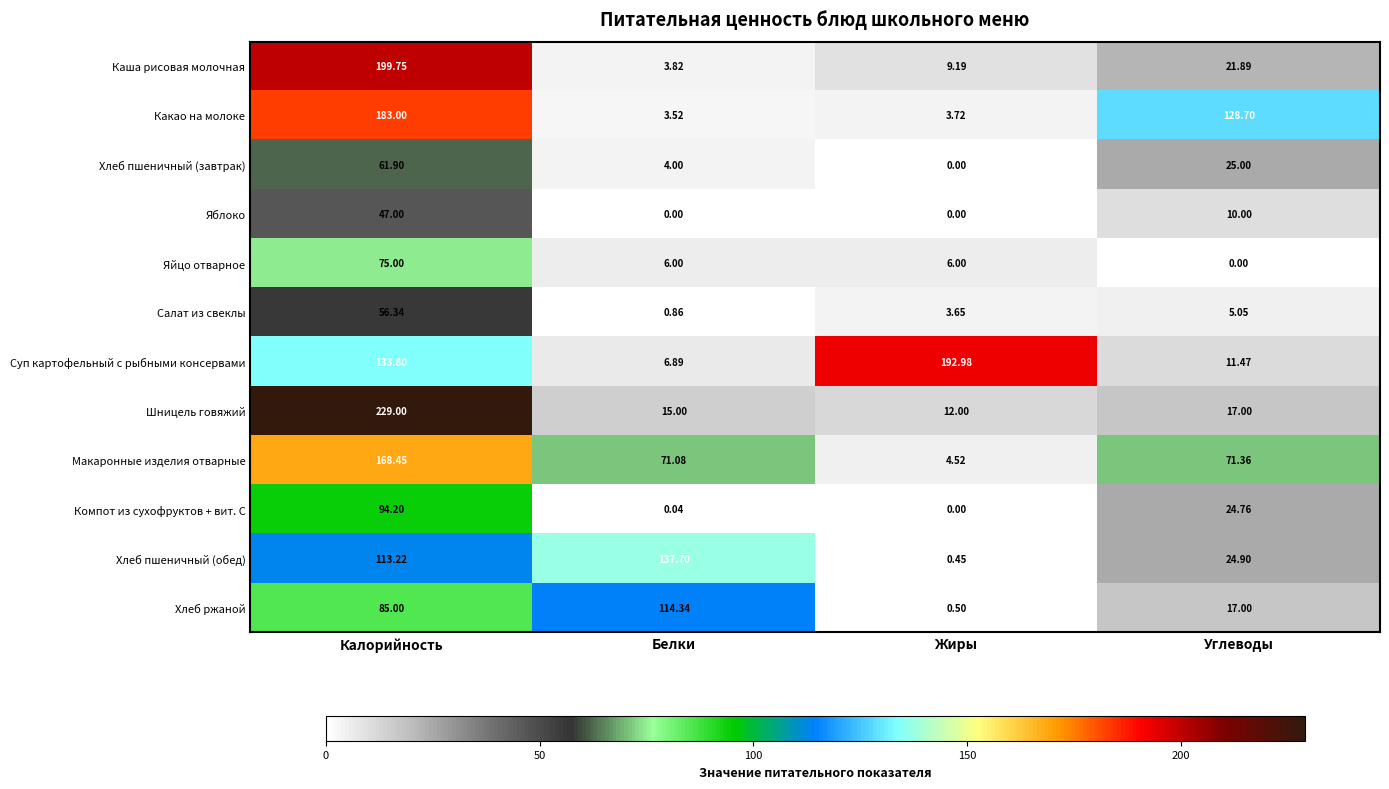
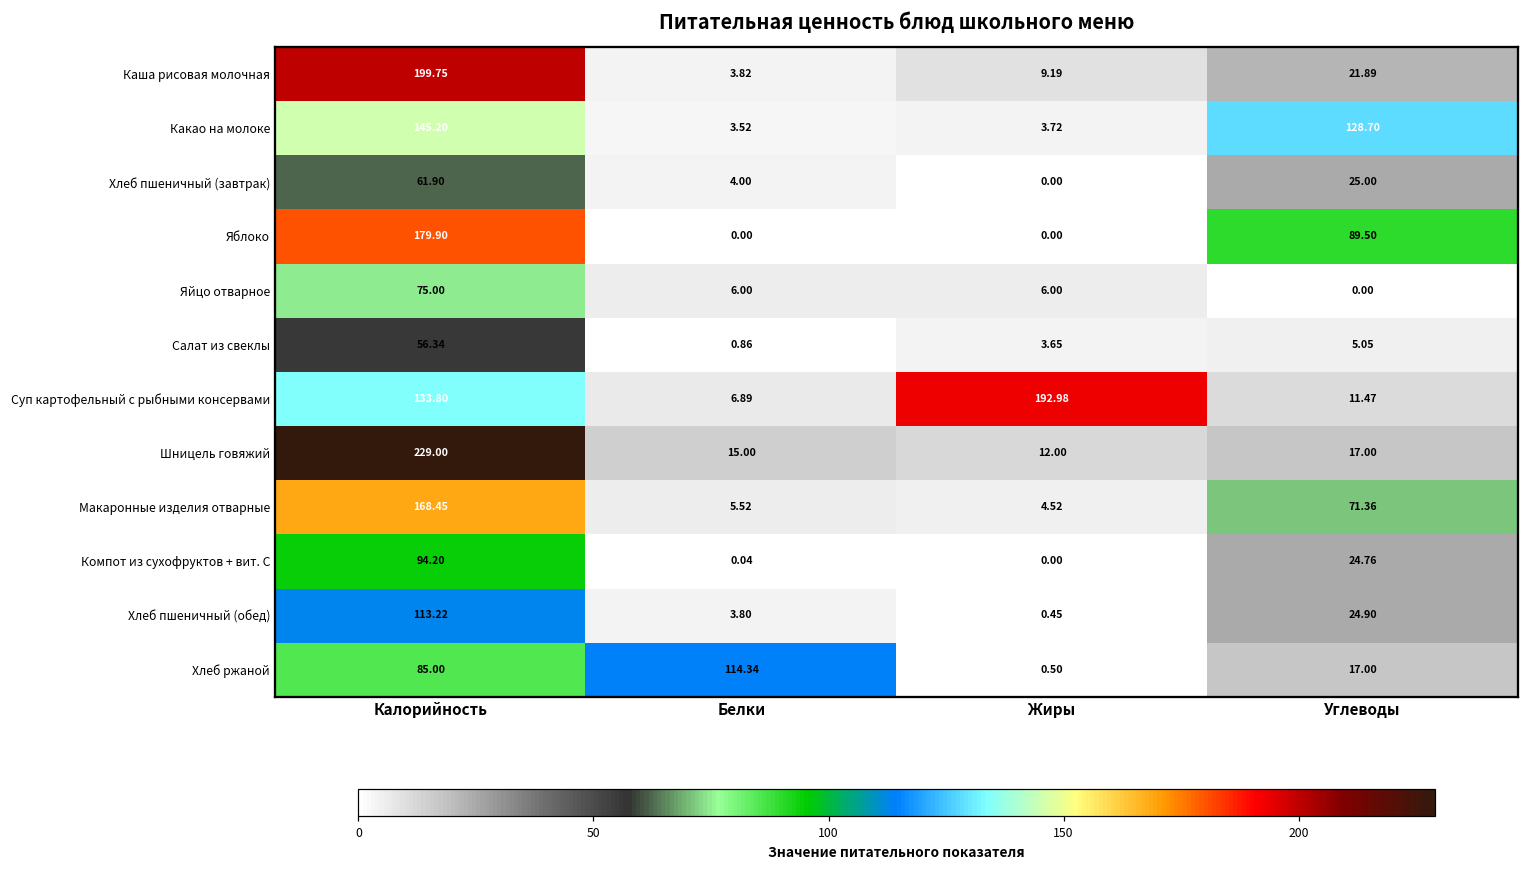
Какао на молоке, Калорийность: 183.00 -> 145.20
Яблоко, Калорийность: 47.00 -> 179.90
Яблоко, Углеводы: 10.00 -> 89.50
Макаронные изделия отварные, Белки: 71.08 -> 5.52
Хлеб пшеничный (обед), Белки: 137.70 -> 3.80
